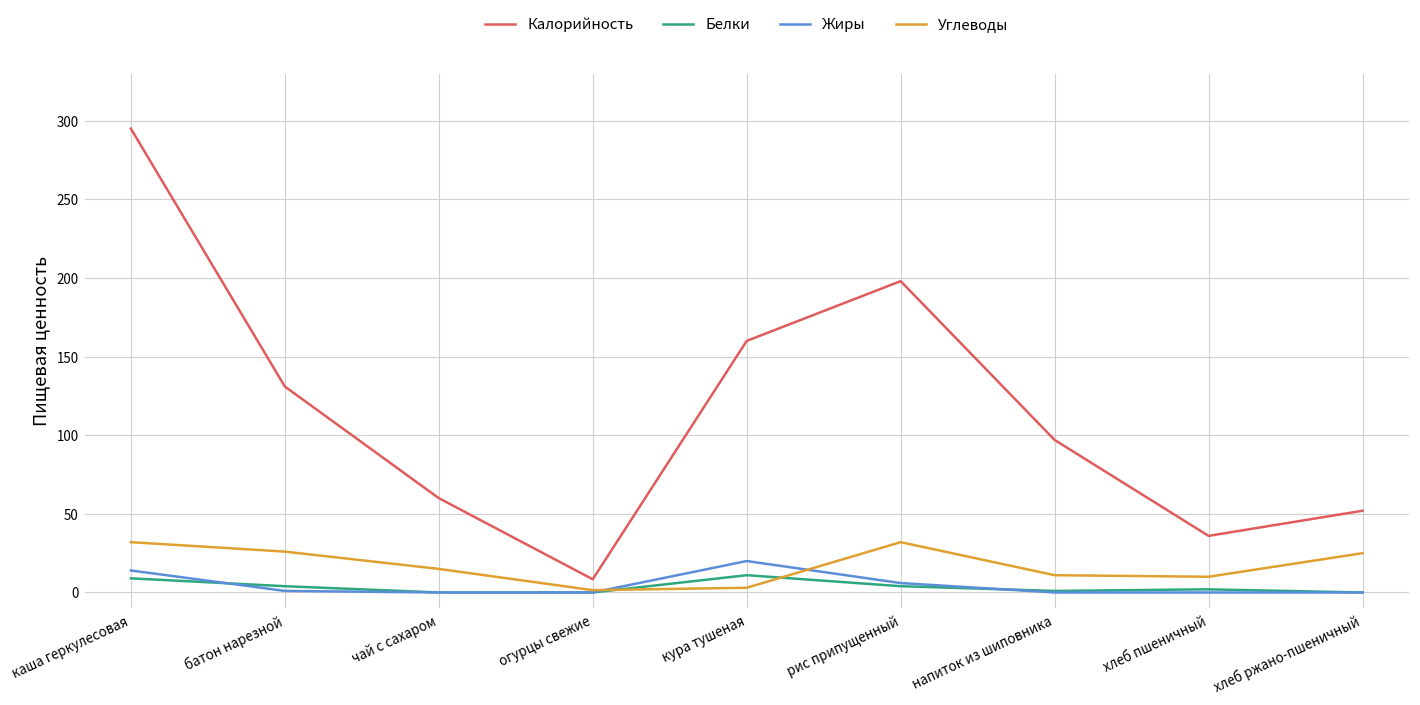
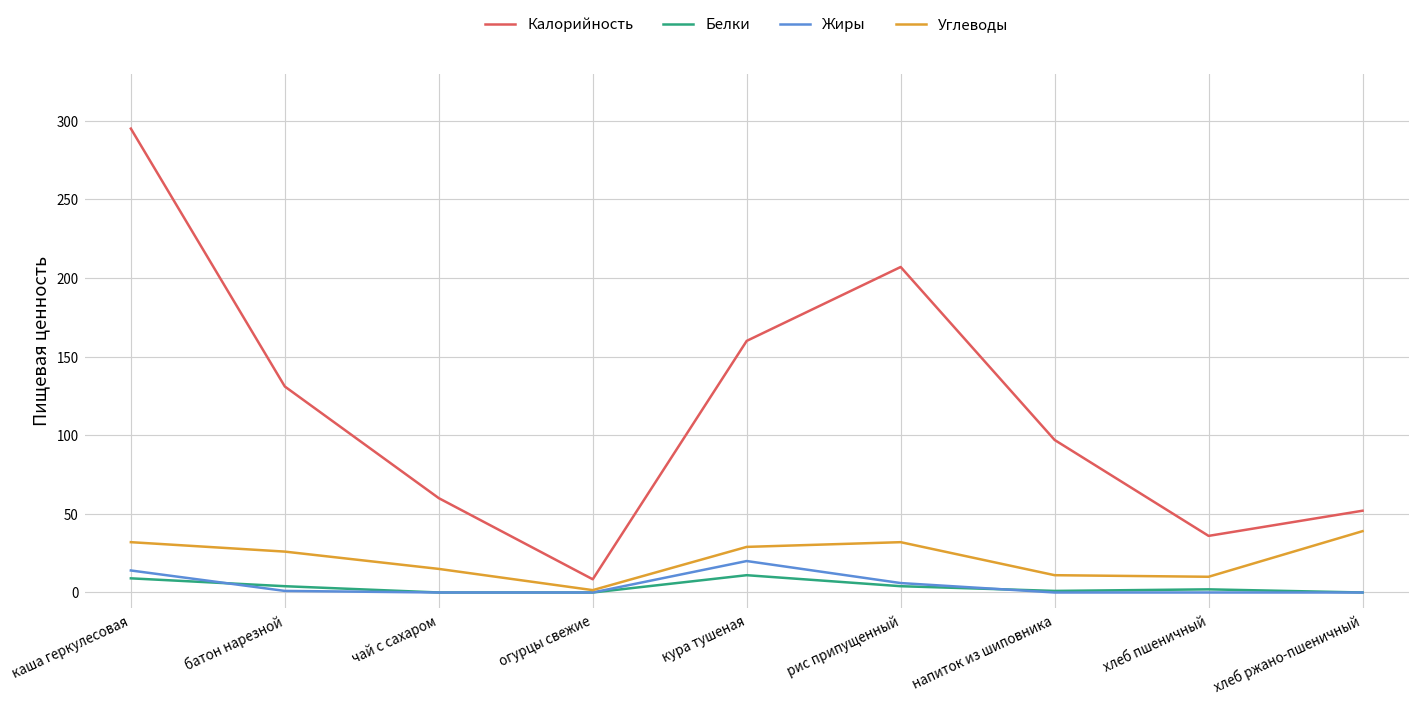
Углеводы, кура тушеная: 3 -> 29
Калорийность, рис припущенный: 198 -> 207
Углеводы, хлеб ржано-пшеничный: 25 -> 39
